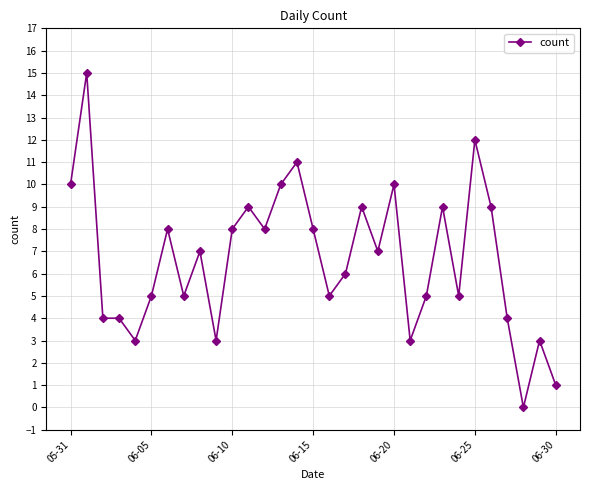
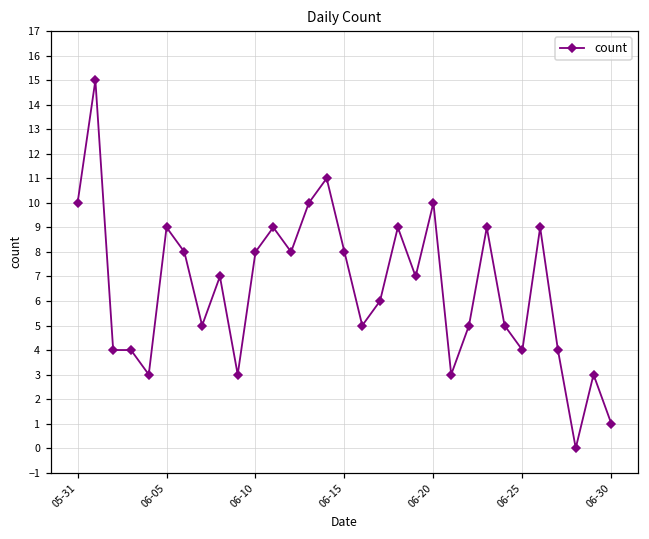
06-05: 5 -> 9
06-25: 12 -> 4
